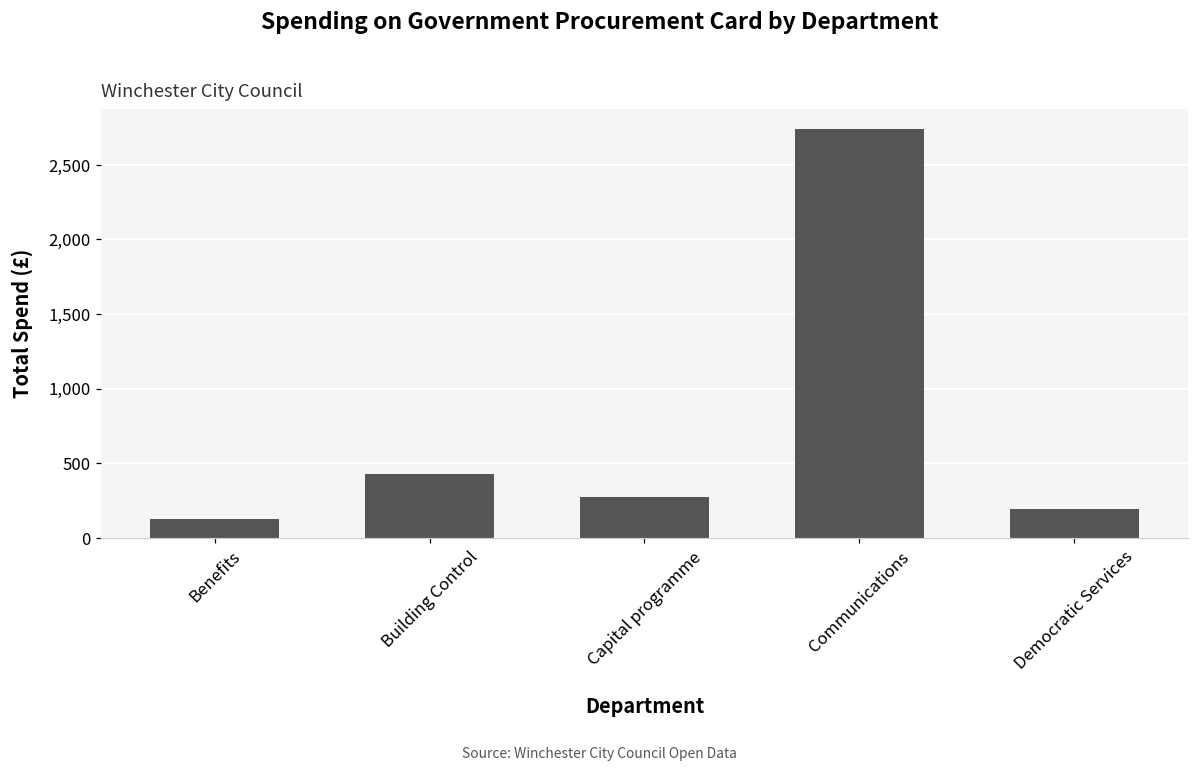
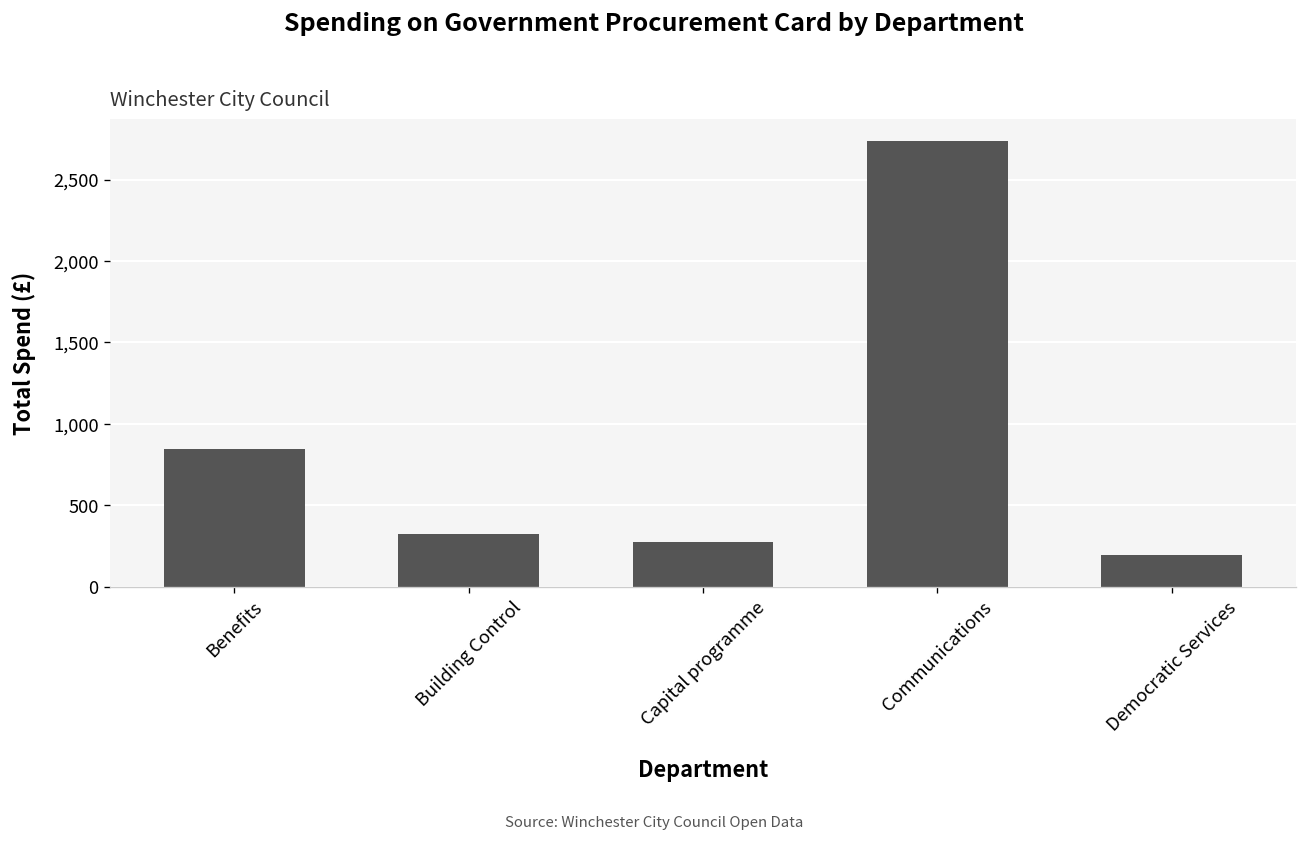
Benefits: 130 -> 850
Building Control: 430 -> 320
